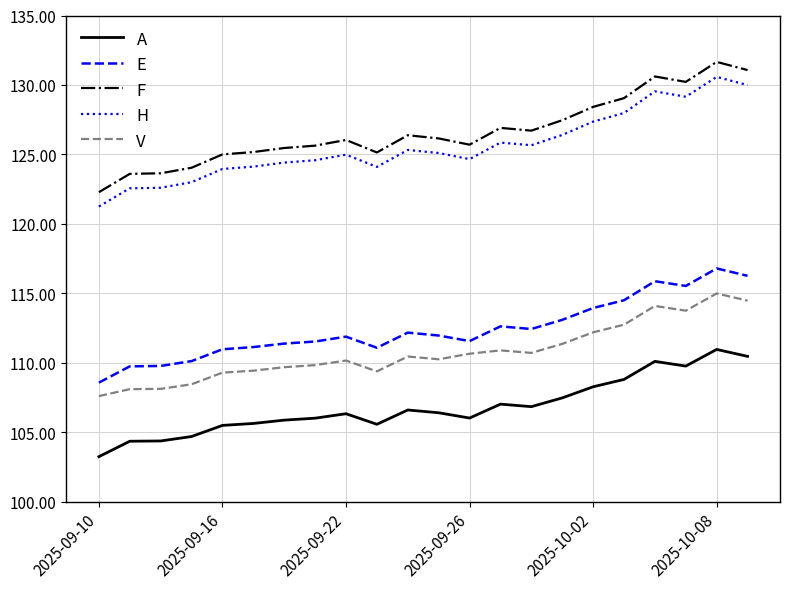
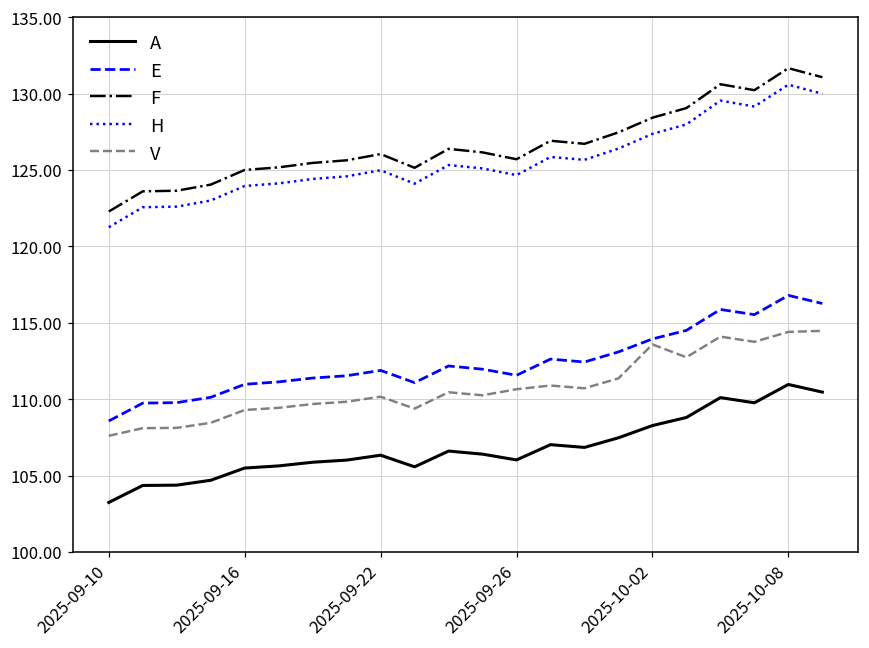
V, 2025-10-02: 112.2 -> 113.6
V, 2025-10-08: 115.0 -> 114.4
